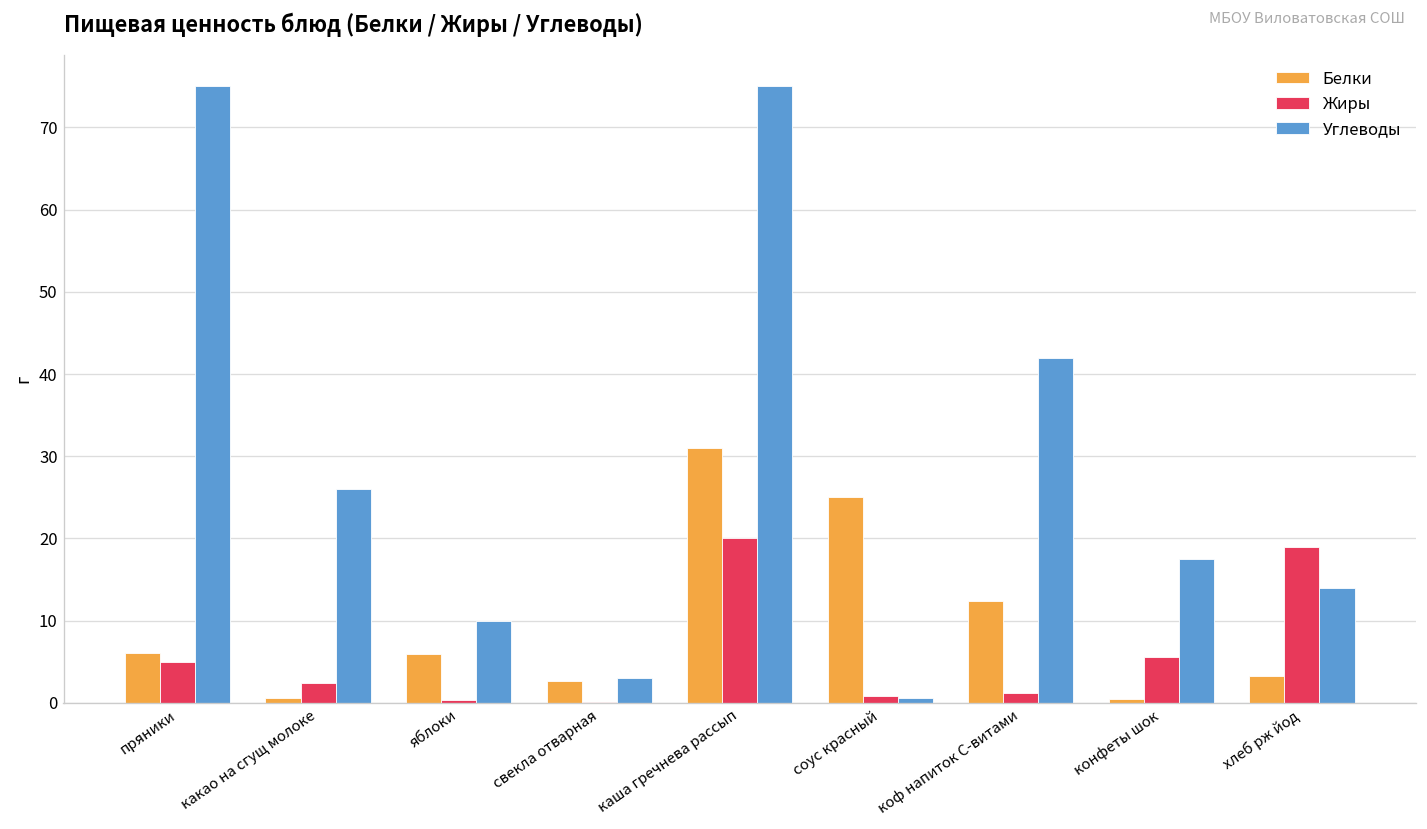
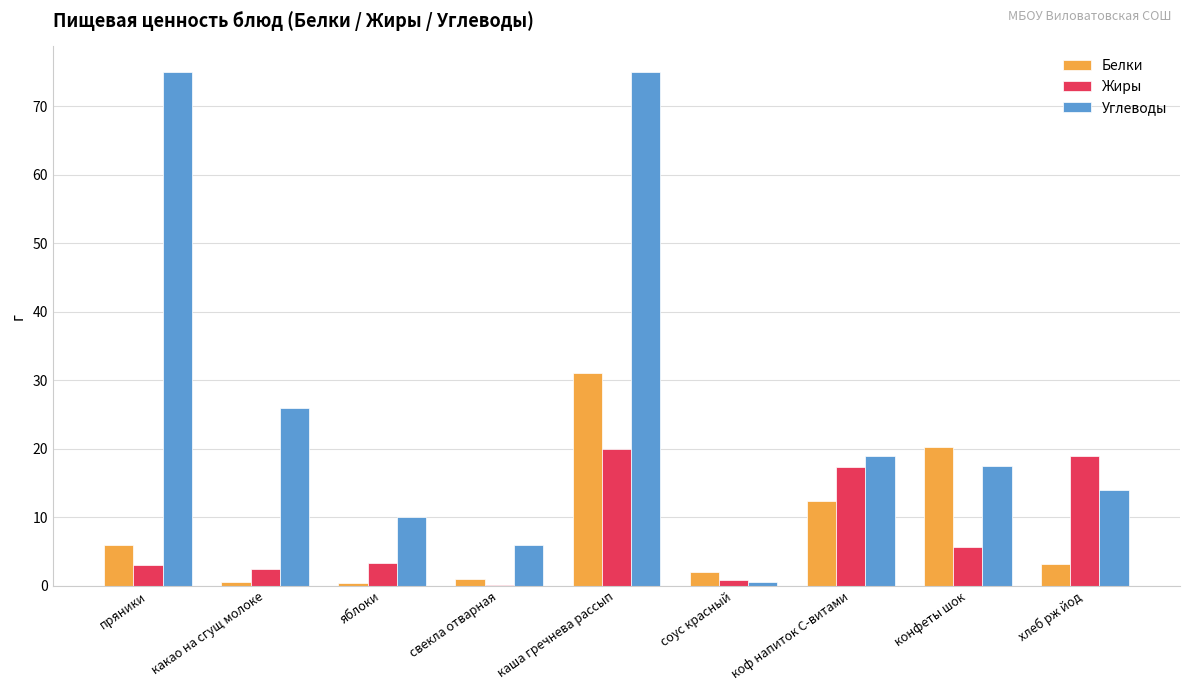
Жиры, пряники: 5 -> 3
Белки, яблоки: 6 -> 0
Жиры, яблоки: 0 -> 3
Белки, свекла отварная: 3 -> 1
Углеводы, свекла отварная: 3 -> 6
Белки, соус красный: 25 -> 2
Жиры, коф напиток С-витами: 1 -> 17
Углеводы, коф напиток С-витами: 42 -> 19
Белки, конфеты шок: 0 -> 20
